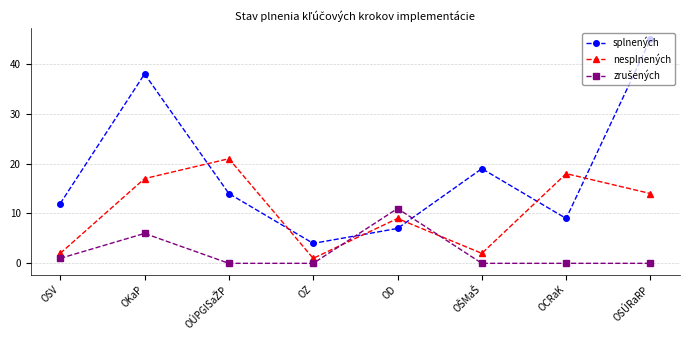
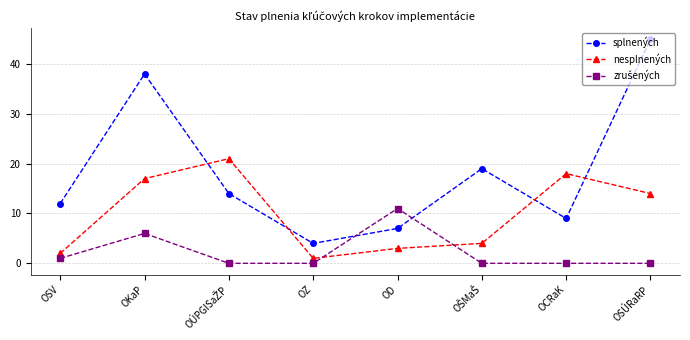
nesplnených, OD: 9 -> 3
nesplnených, OŠMaŠ: 2 -> 4
